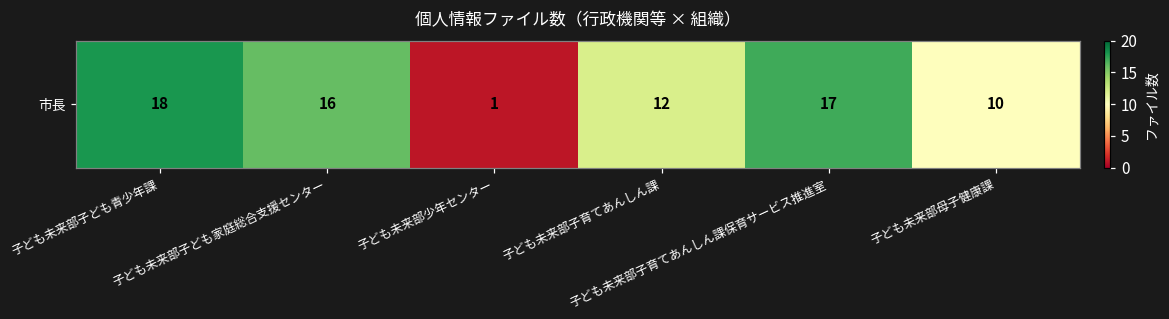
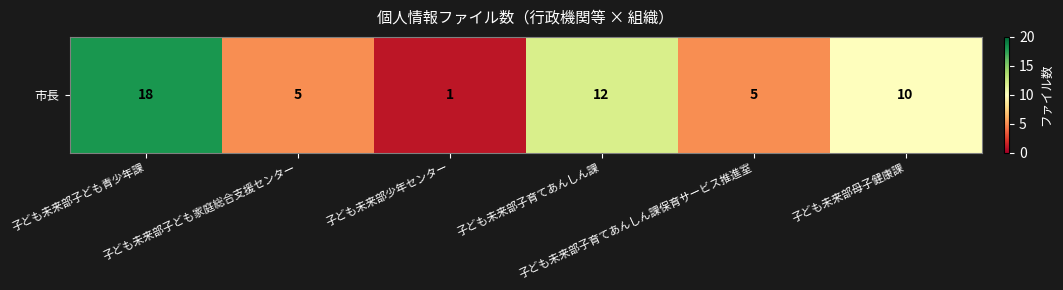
市長, 子ども未来部子ども家庭総合支援センター: 16 -> 5
市長, 子ども未来部子育てあんしん課保育サービス推進室: 17 -> 5
